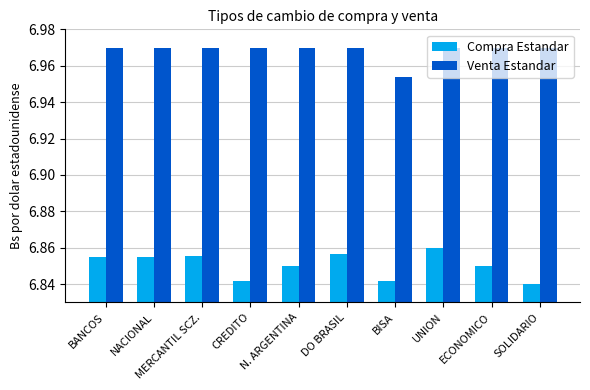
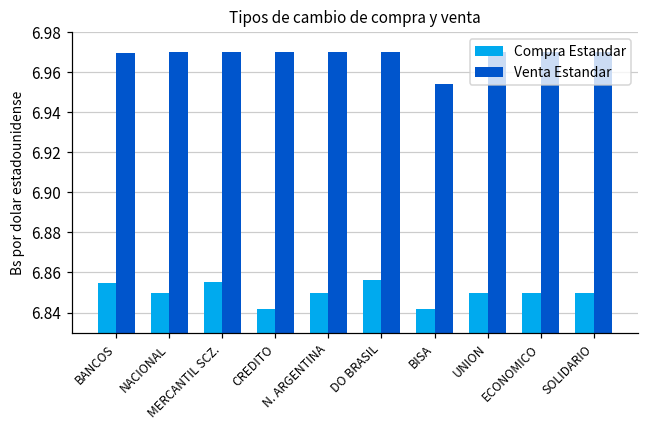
Compra Estandar, NACIONAL: 6.855 -> 6.850
Compra Estandar, UNION: 6.86 -> 6.85
Compra Estandar, SOLIDARIO: 6.84 -> 6.85
